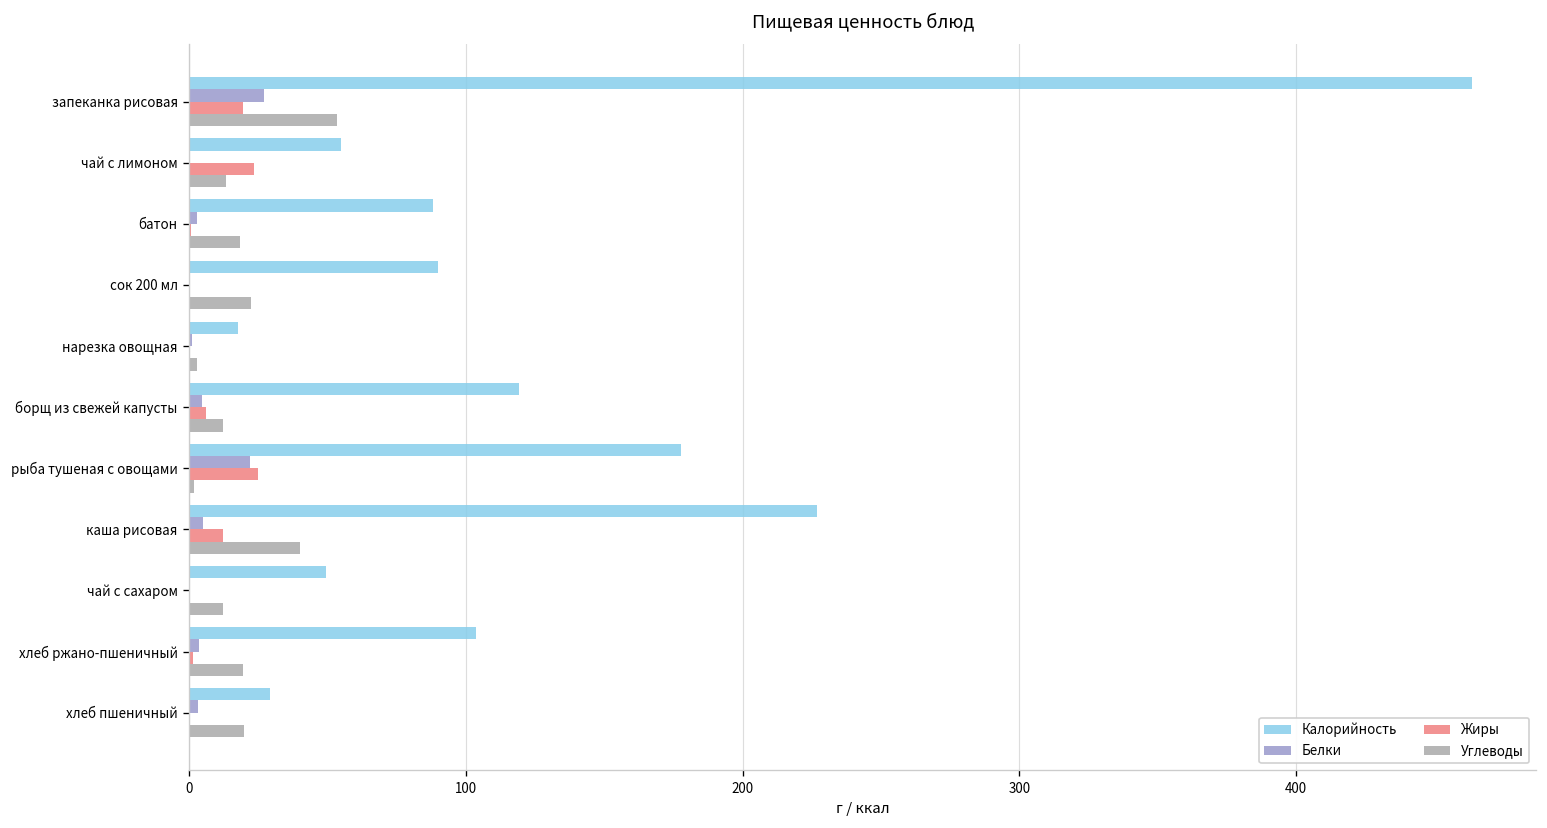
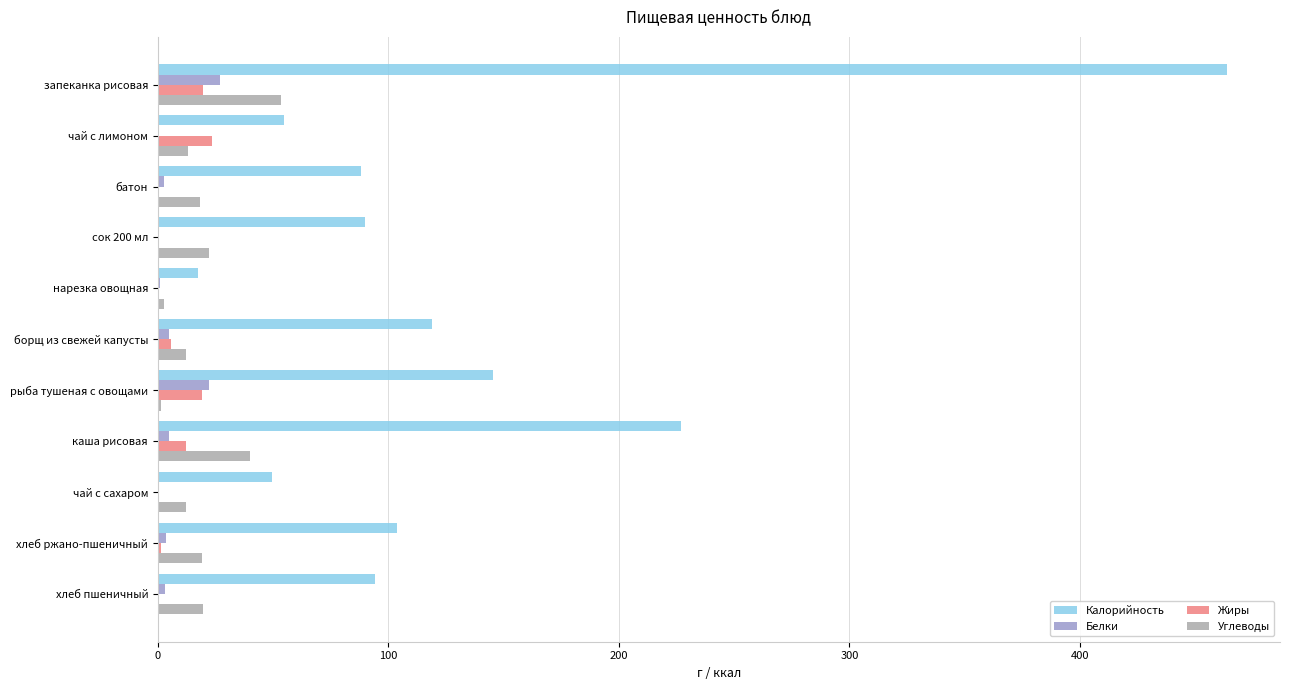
Калорийность, рыба тушеная с овощами: 178 -> 145
Жиры, рыба тушеная с овощами: 25 -> 19
Калорийность, хлеб пшеничный: 29 -> 94
